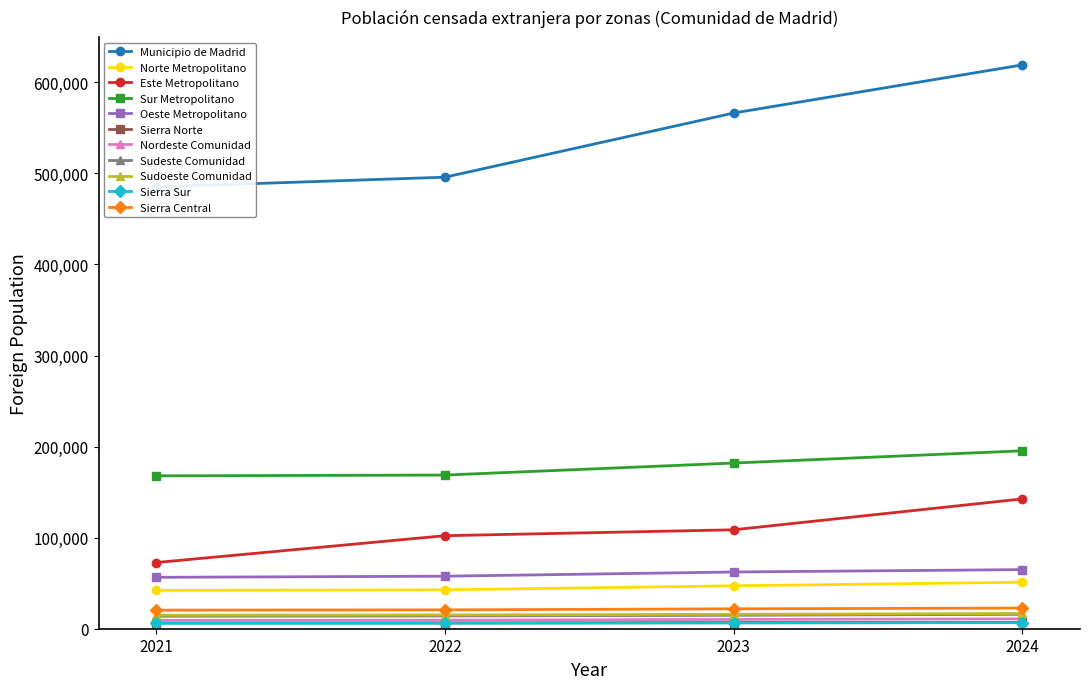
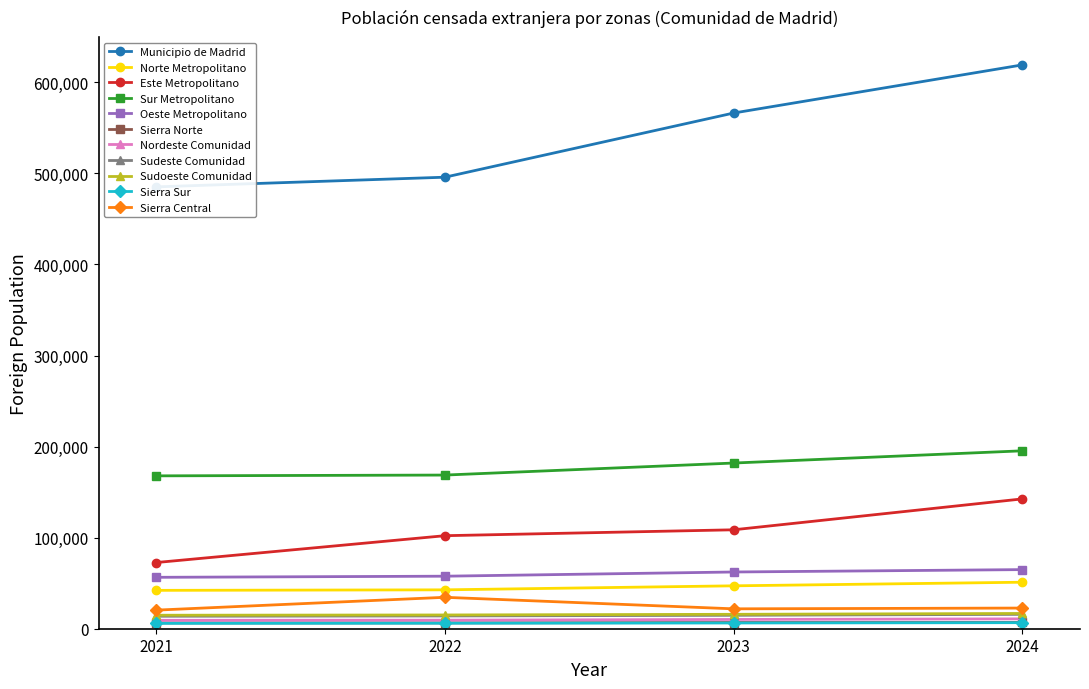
Sierra Central, 2022: 20,000 -> 30,000
